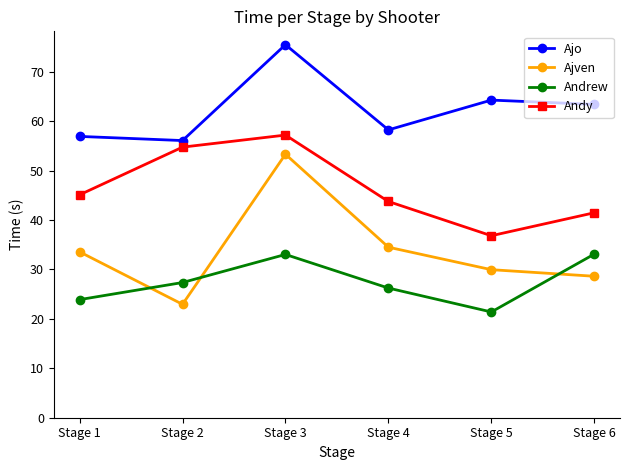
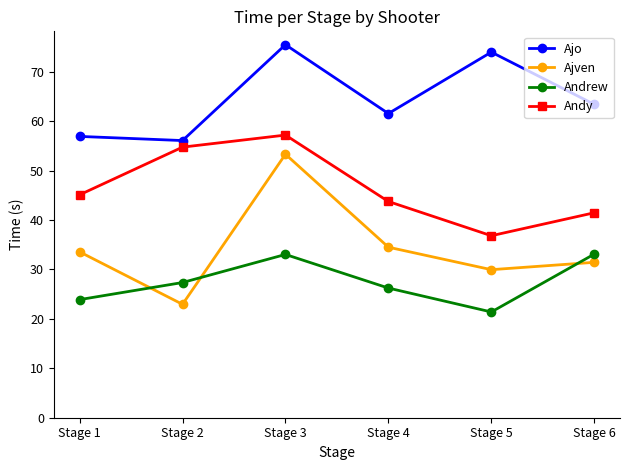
Ajo, Stage 4: 58 -> 62
Ajo, Stage 5: 64 -> 74
Ajven, Stage 6: 29 -> 31
